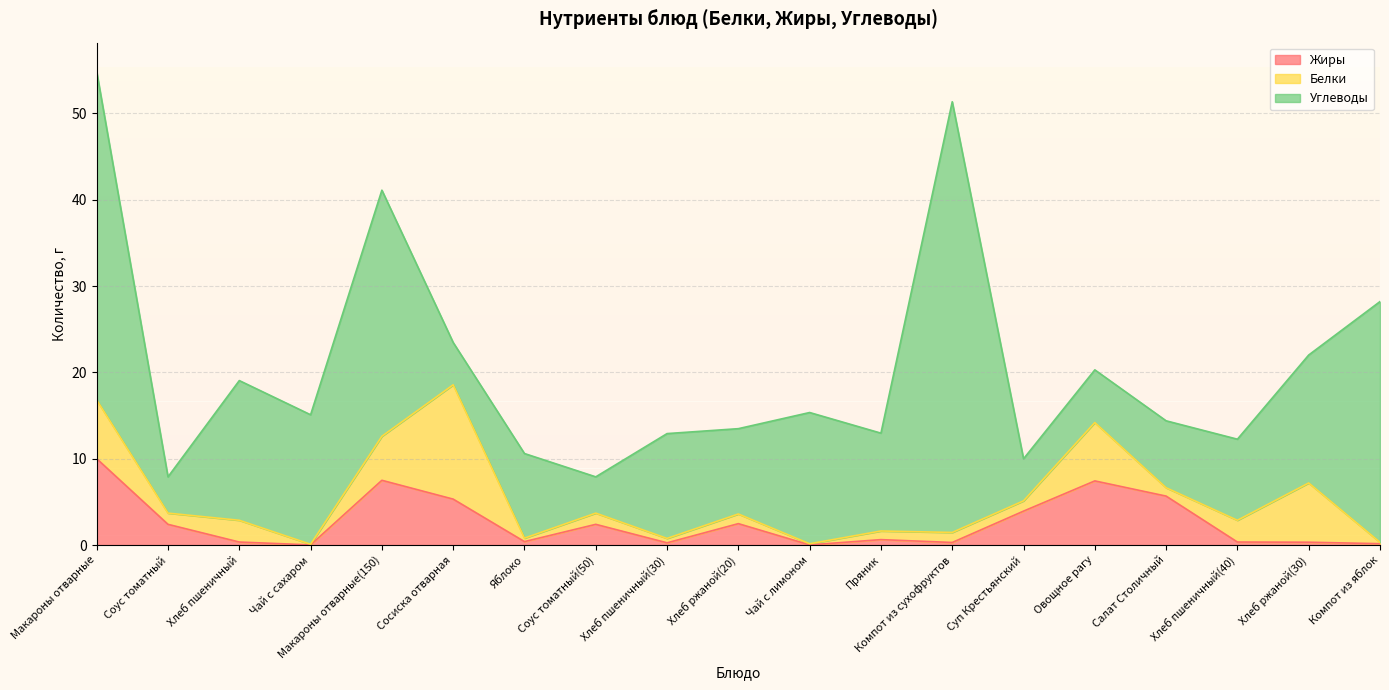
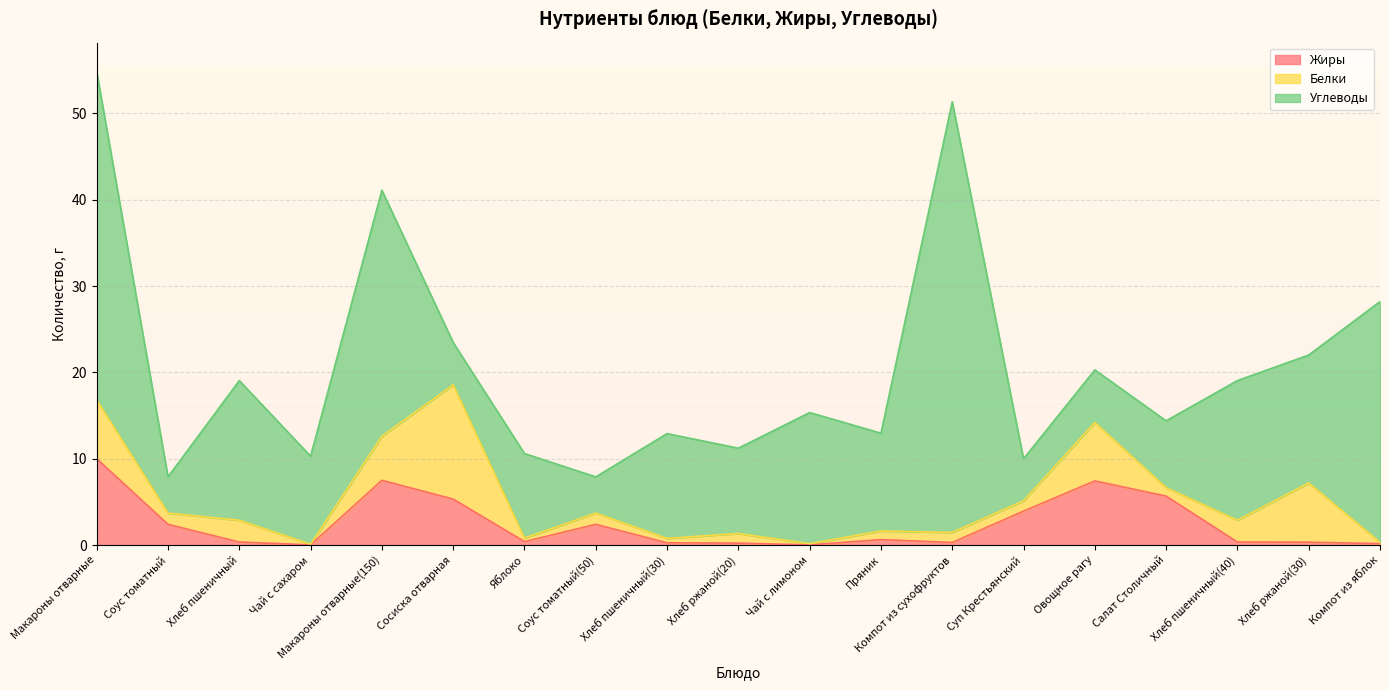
Углеводы, Чай с сахаром: 15 -> 10
Жиры, Хлеб ржаной(20): 2 -> 0
Углеводы, Хлеб пшеничный(40): 9 -> 16
